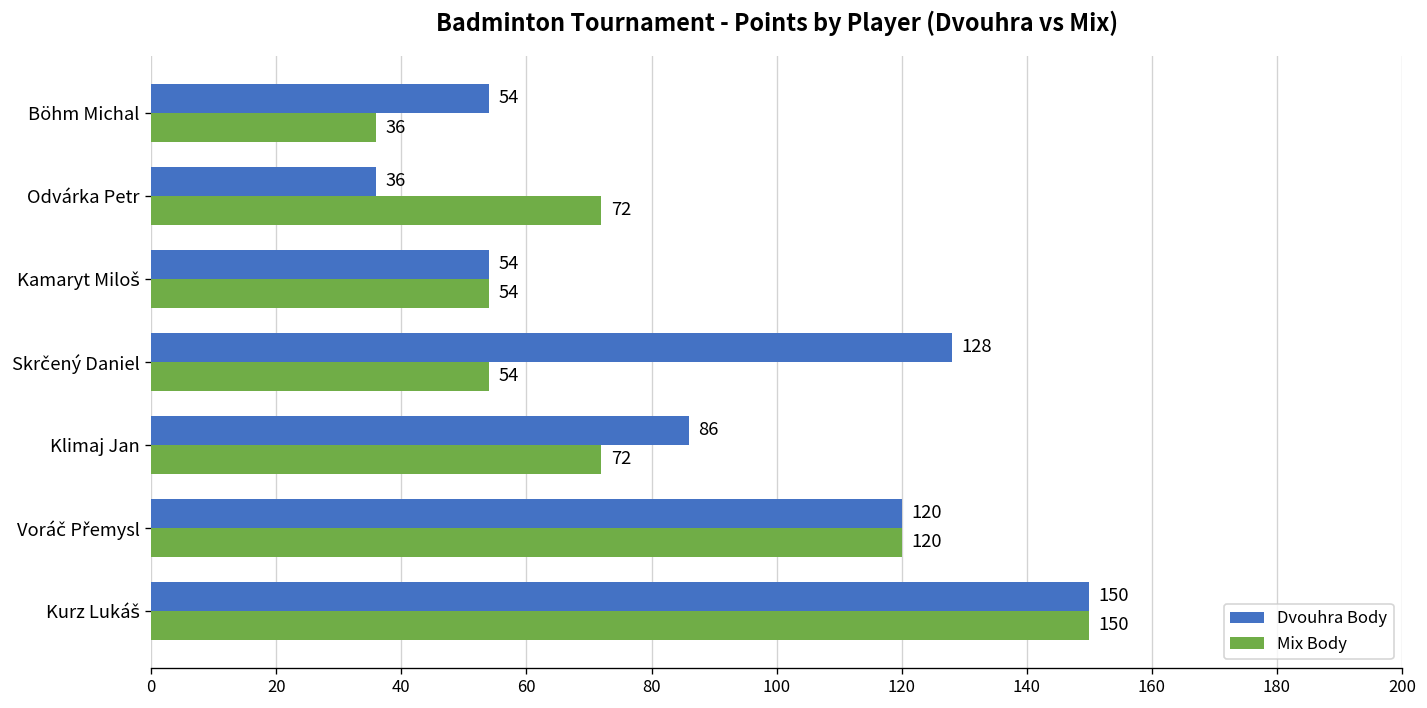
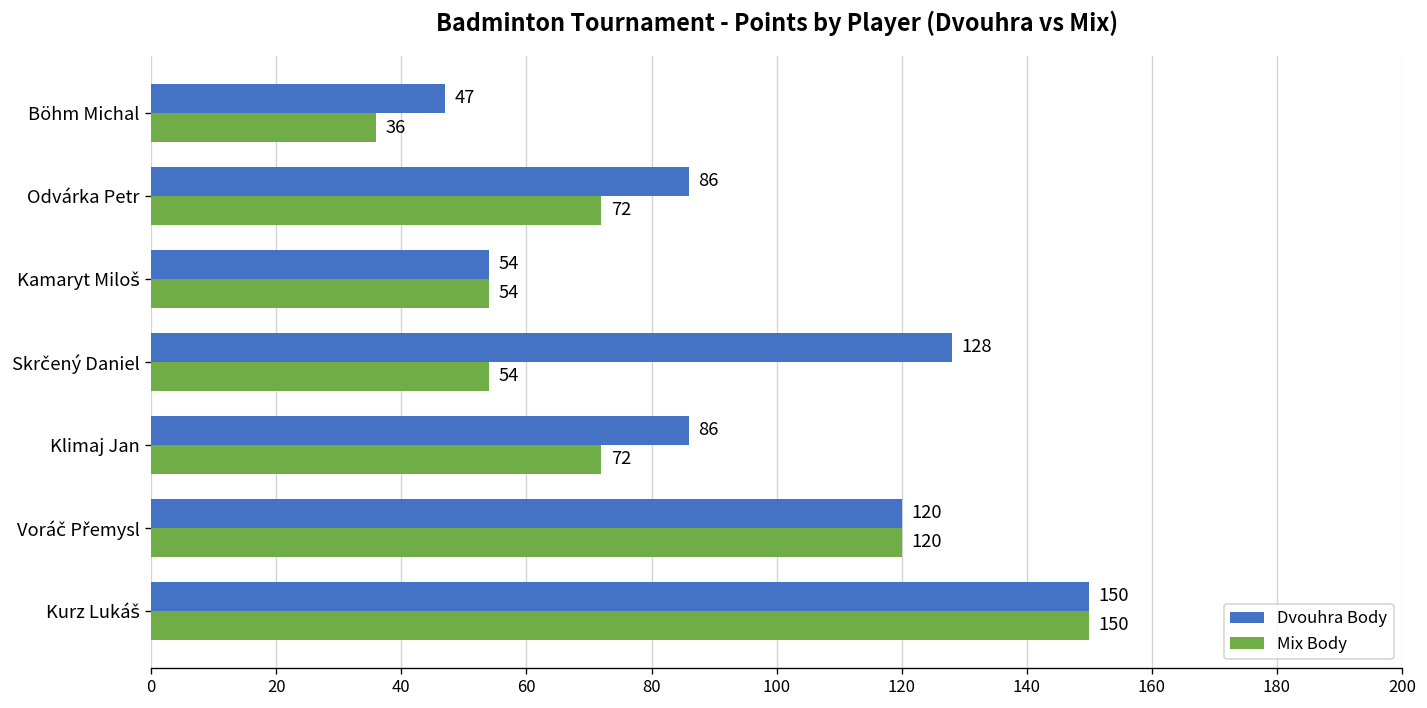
Dvouhra Body, Böhm Michal: 54 -> 47
Dvouhra Body, Odvárka Petr: 36 -> 86
